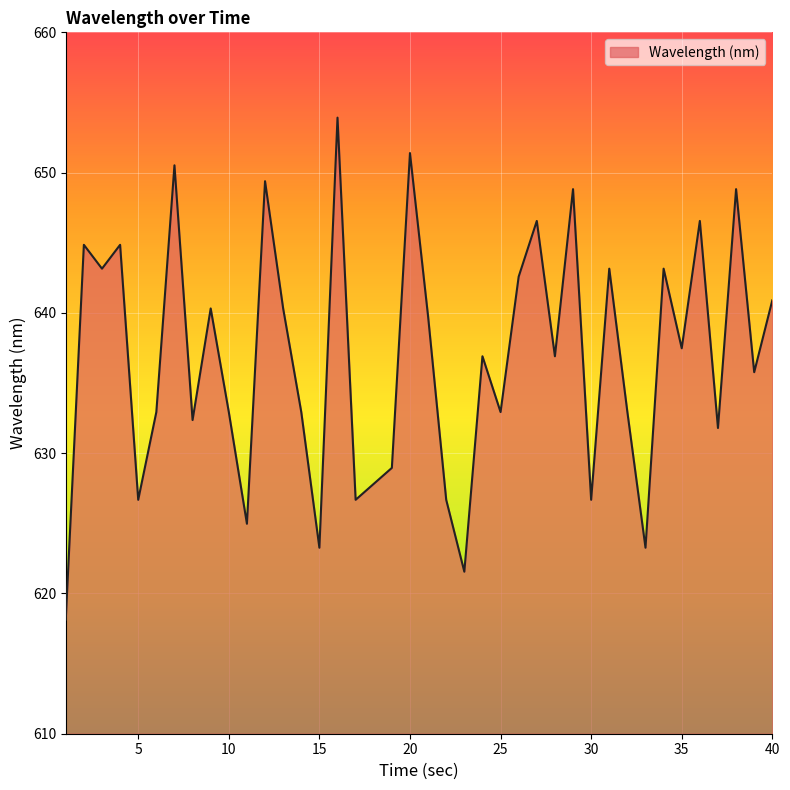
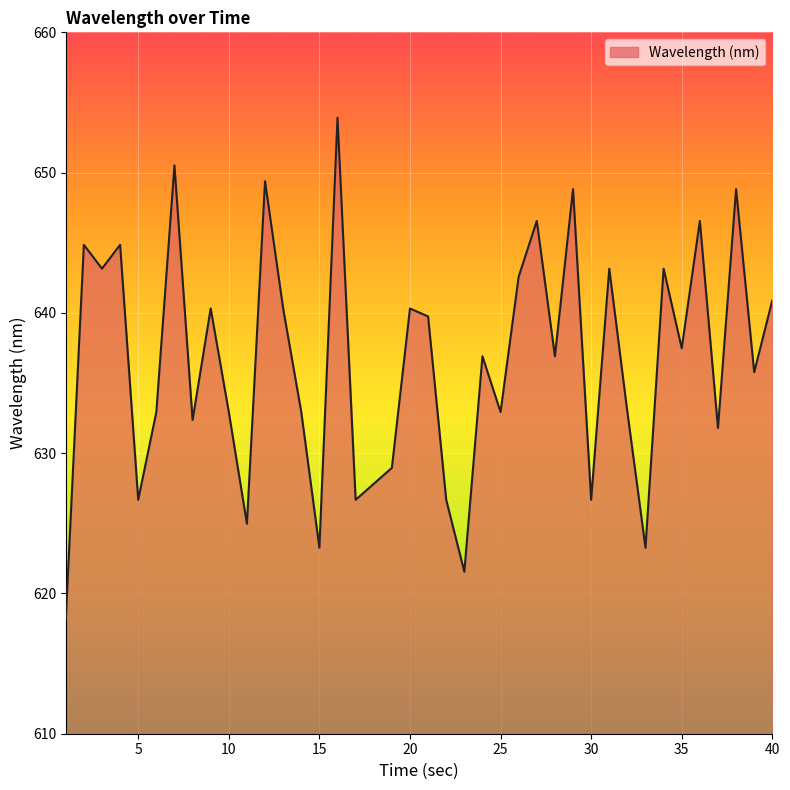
20: 651.4 -> 640.3
